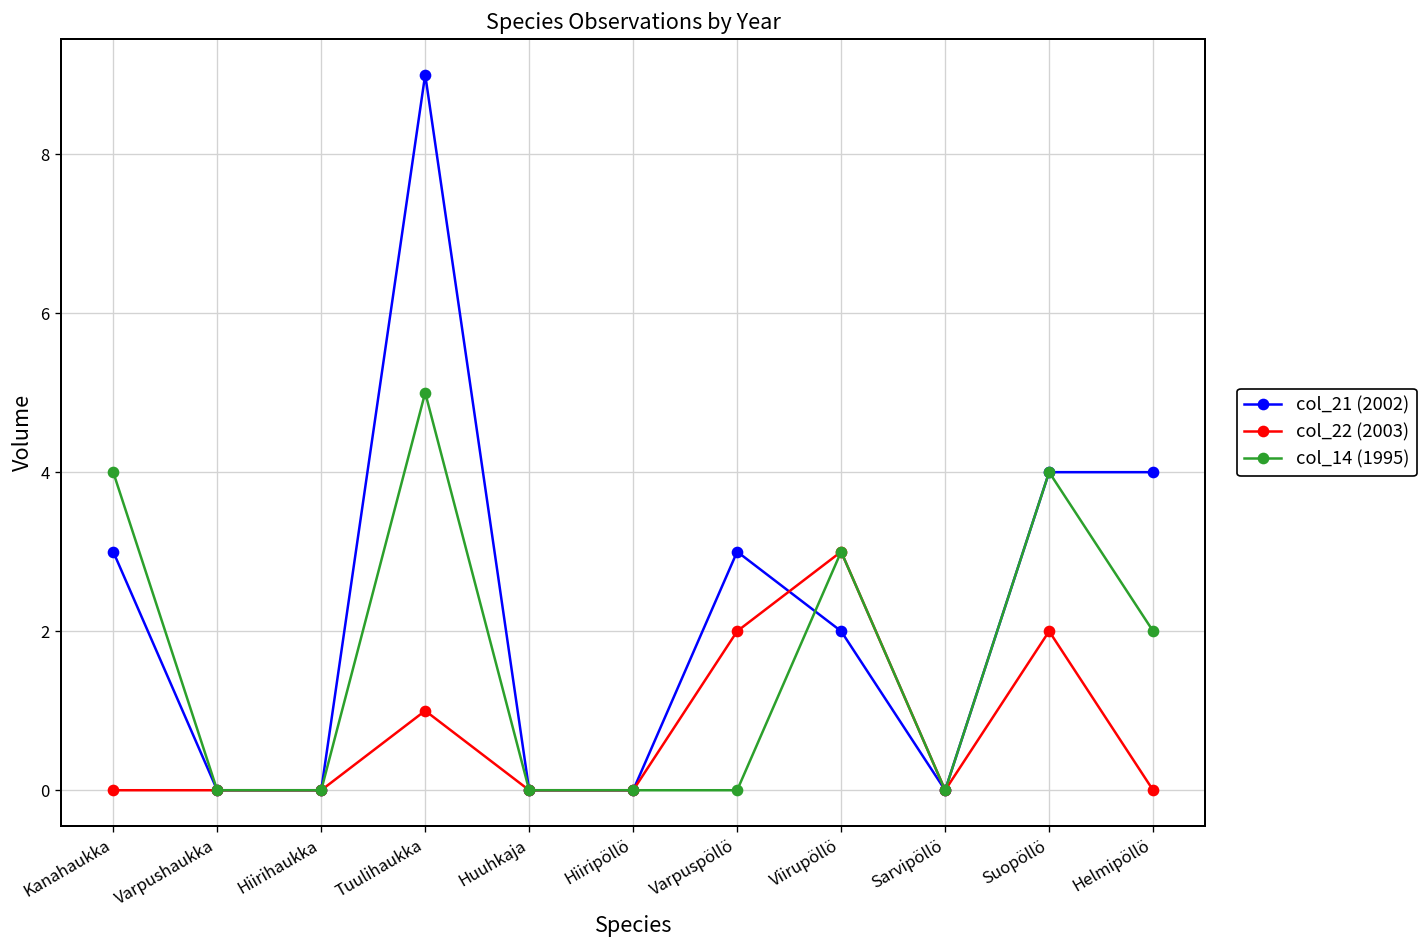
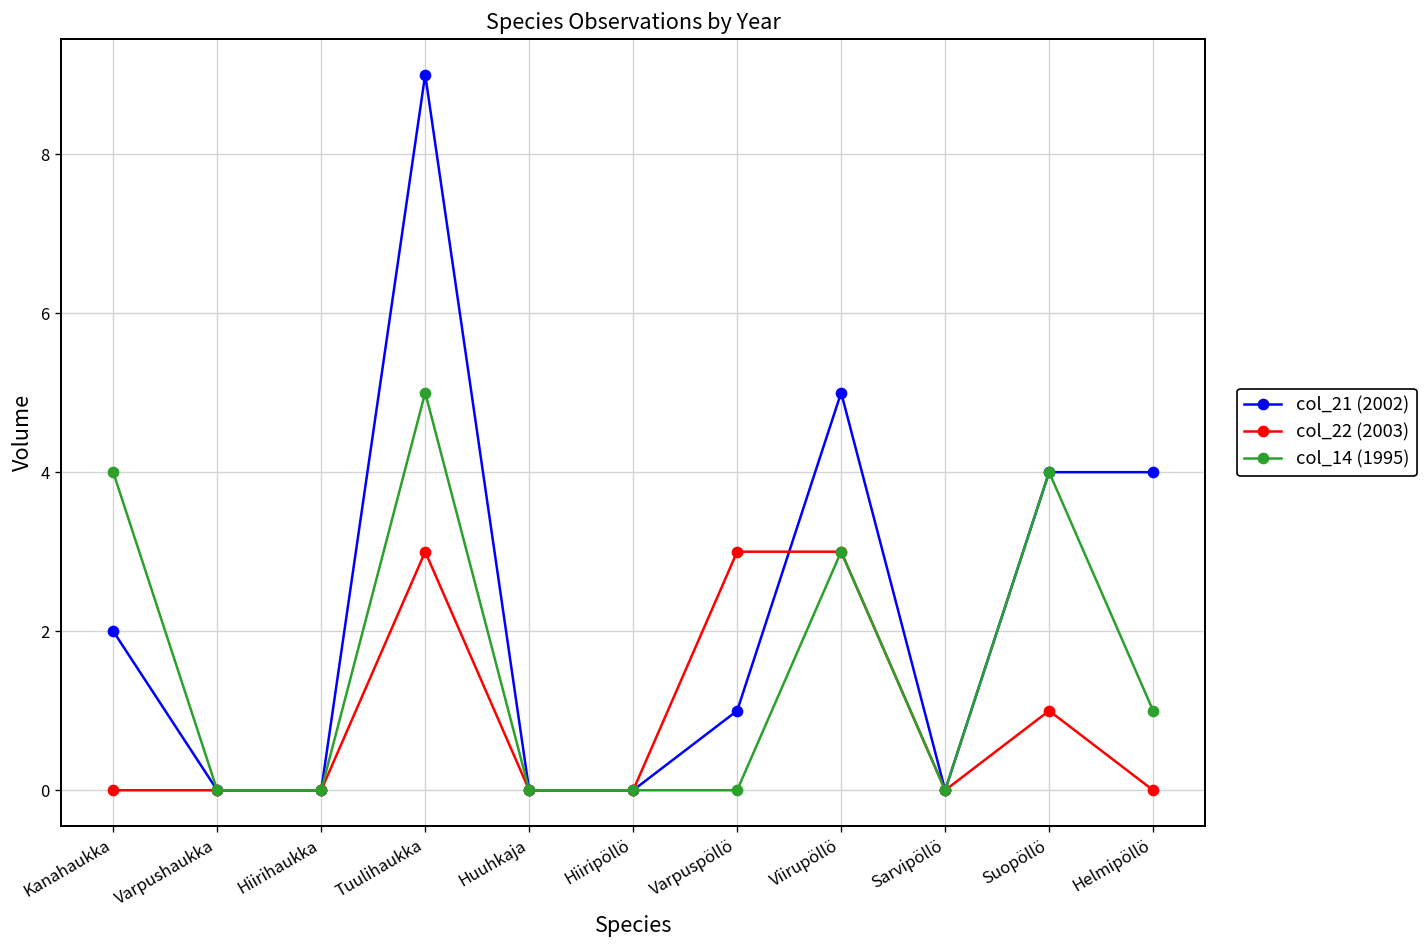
col_21 (2002), Kanahaukka: 3 -> 2
col_22 (2003), Tuulihaukka: 1 -> 3
col_21 (2002), Varpuspöllö: 3 -> 1
col_22 (2003), Varpuspöllö: 2 -> 3
col_21 (2002), Viirupöllö: 2 -> 5
col_22 (2003), Suopöllö: 2 -> 1
col_14 (1995), Helmipöllö: 2 -> 1
